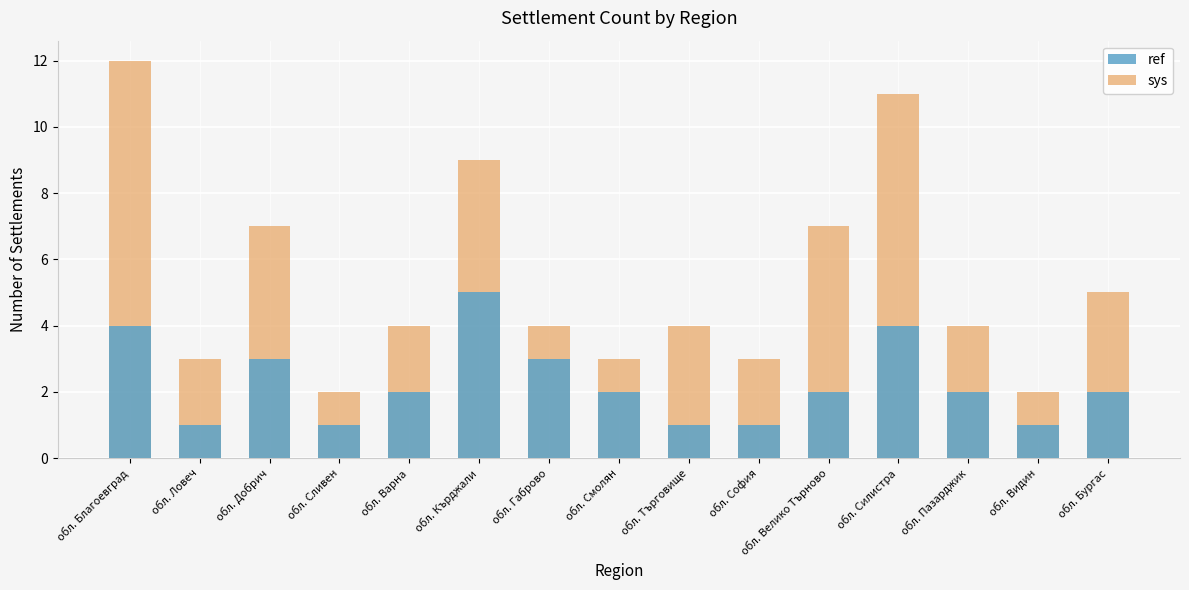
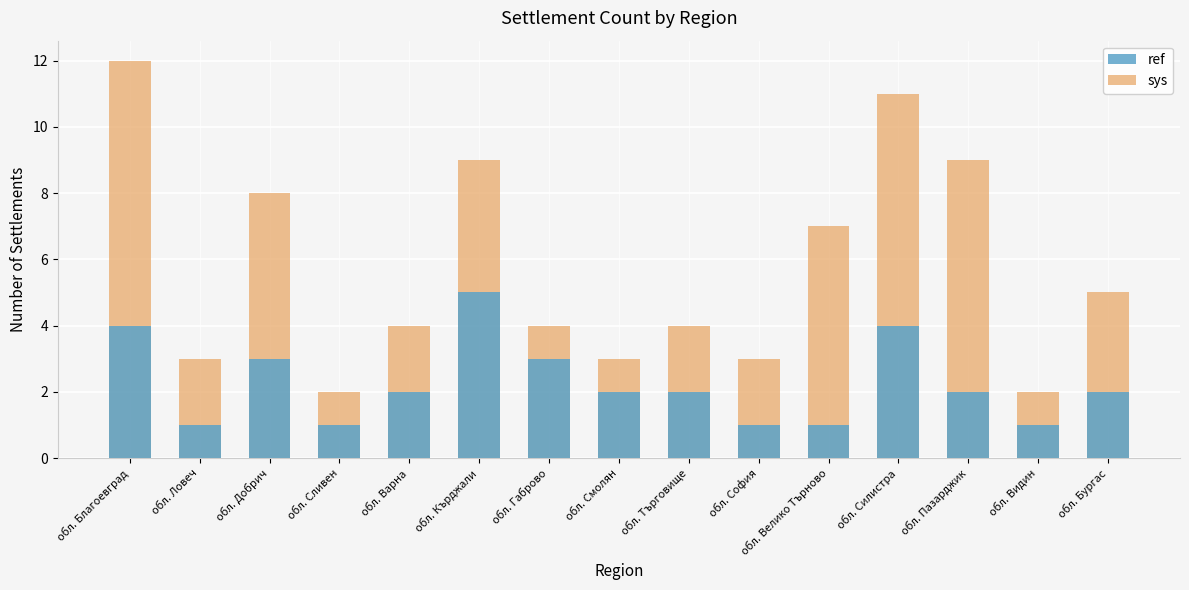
sys, обл. Добрич: 7 -> 8
ref, обл. Търговище: 1 -> 2
ref, обл. Велико Търново: 2 -> 1
sys, обл. Пазарджик: 4 -> 9
